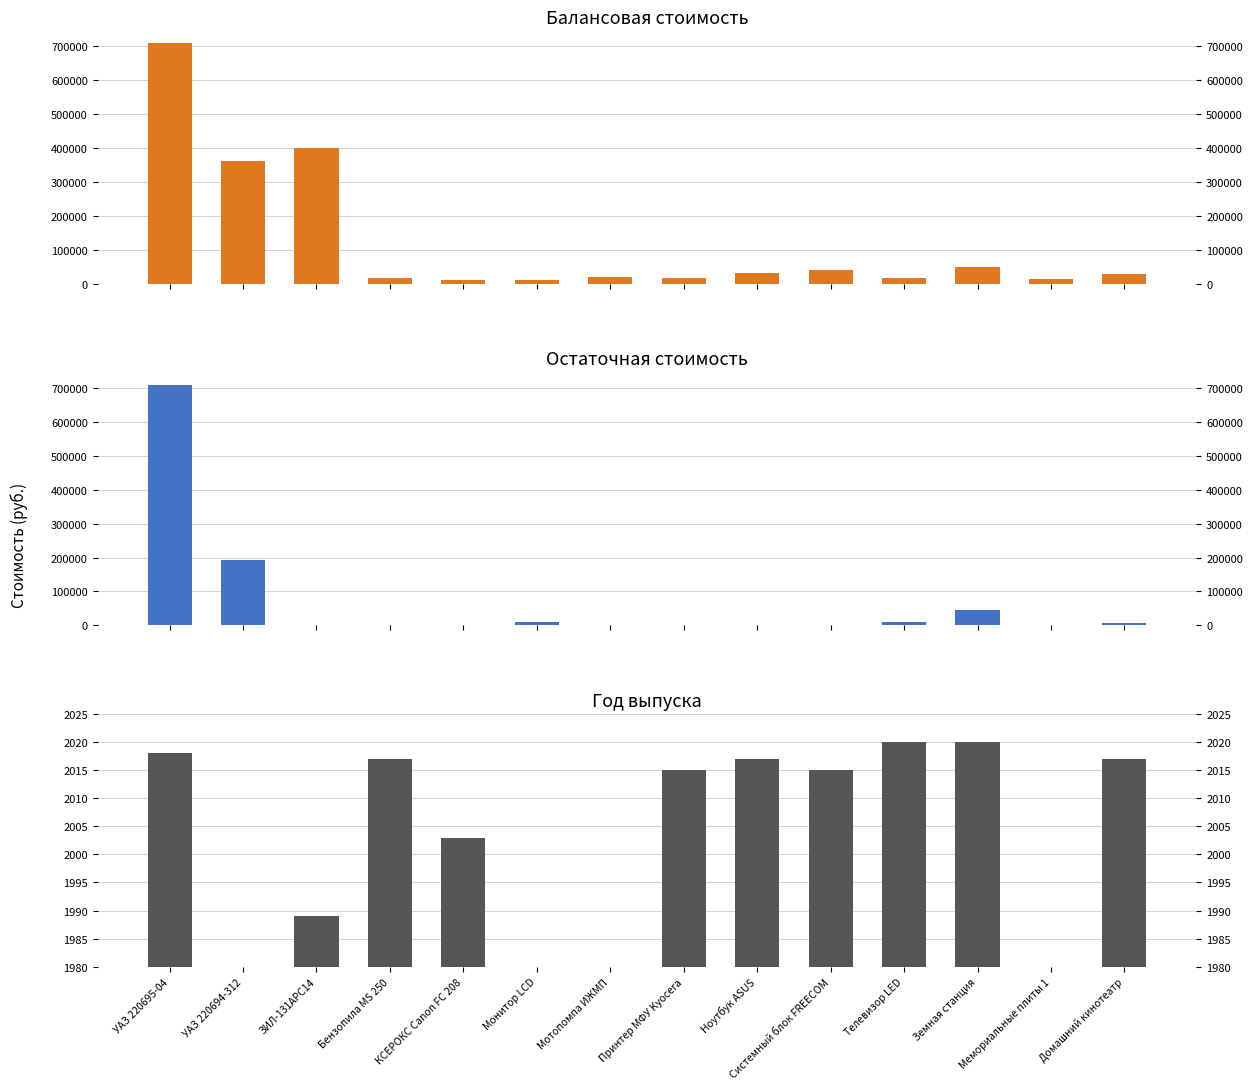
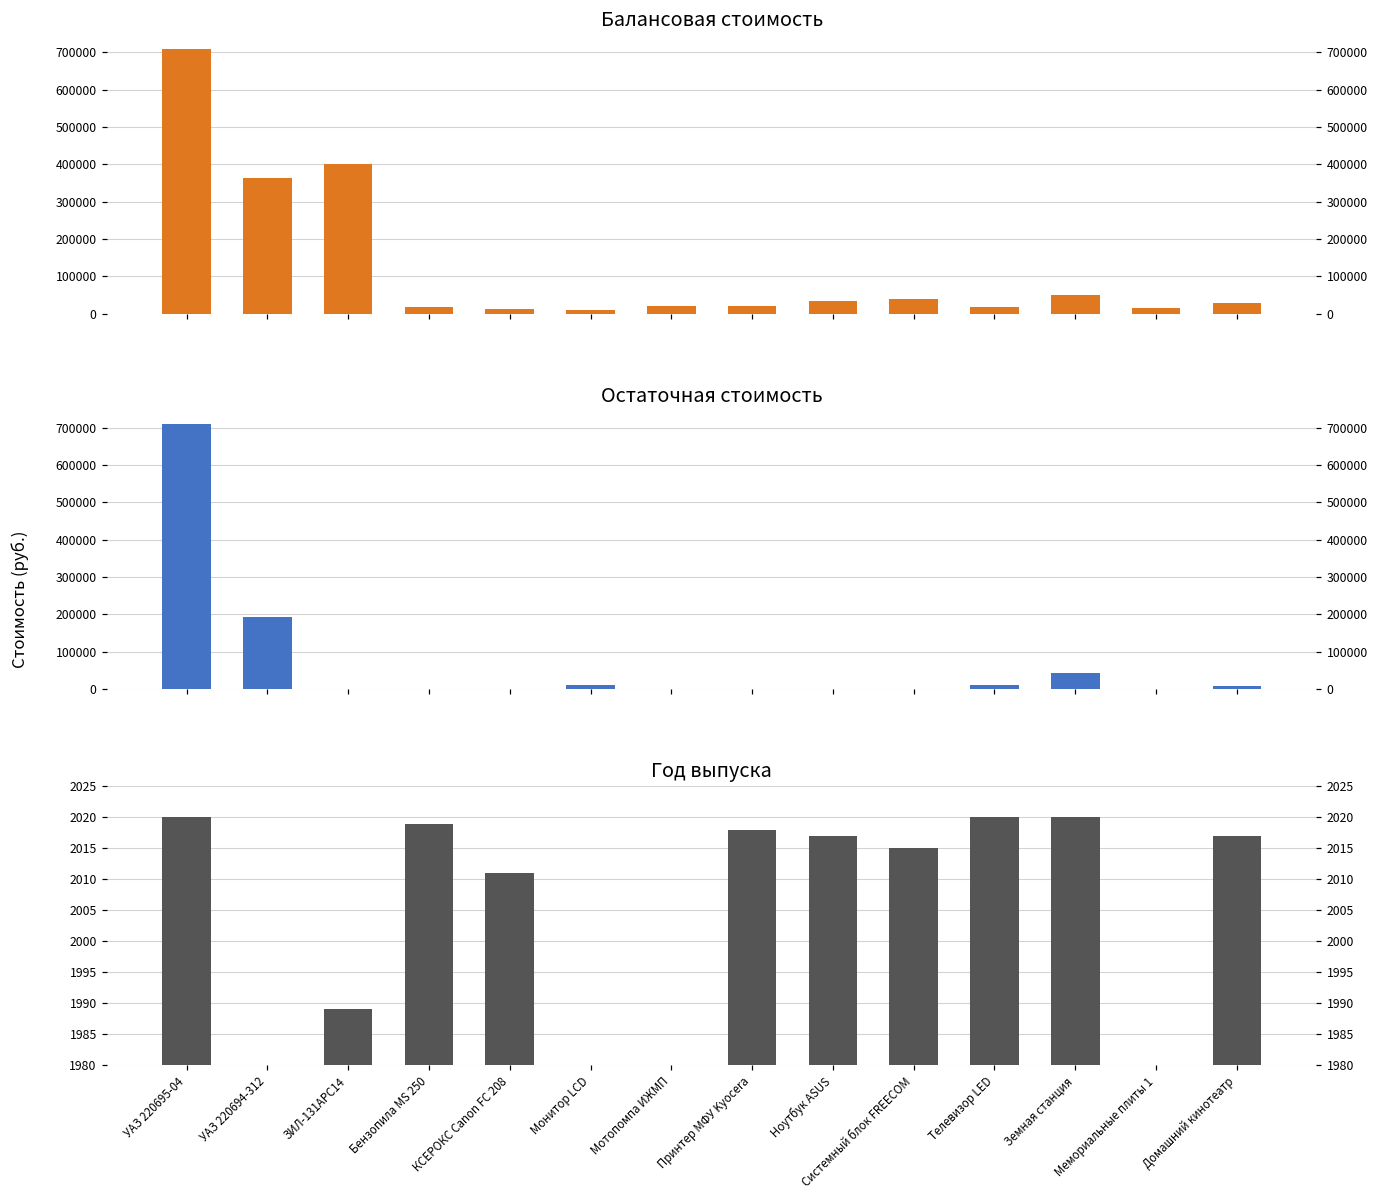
Год выпуска, УАЗ 220695-04: 2018 -> 2020
Год выпуска, Бензопила МS 250: 2017 -> 2019
Год выпуска, КСЕРОКС Canon FC 208: 2003 -> 2011
Год выпуска, Принтер МФУ Kyocera: 2015 -> 2018
